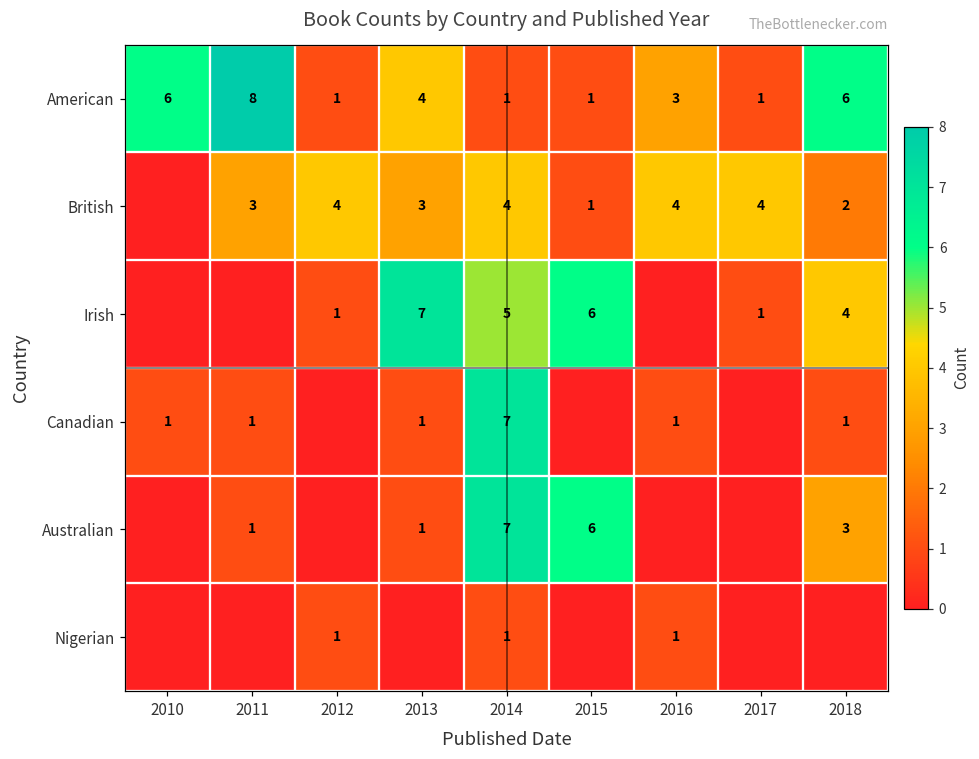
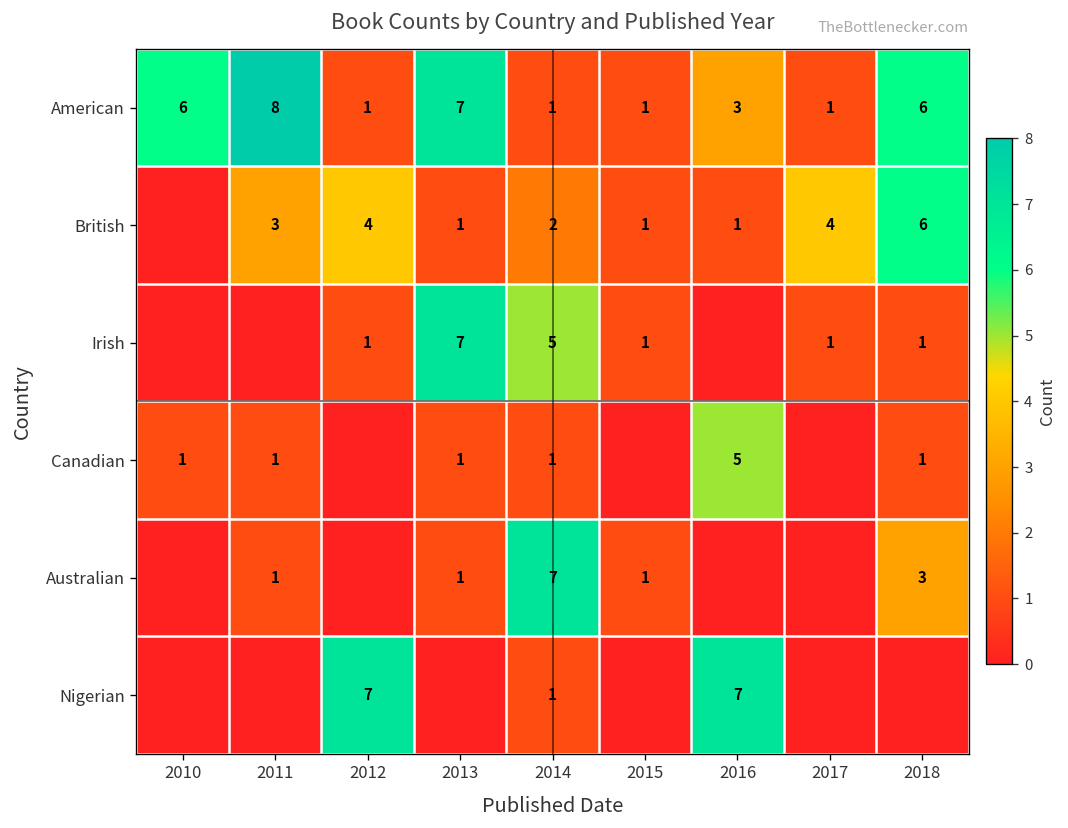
American, 2013: 4 -> 7
British, 2013: 3 -> 1
British, 2014: 4 -> 2
British, 2016: 4 -> 1
British, 2018: 2 -> 6
Irish, 2015: 6 -> 1
Irish, 2018: 4 -> 1
Canadian, 2014: 7 -> 1
Canadian, 2016: 1 -> 5
Australian, 2015: 6 -> 1
Nigerian, 2012: 1 -> 7
Nigerian, 2016: 1 -> 7
